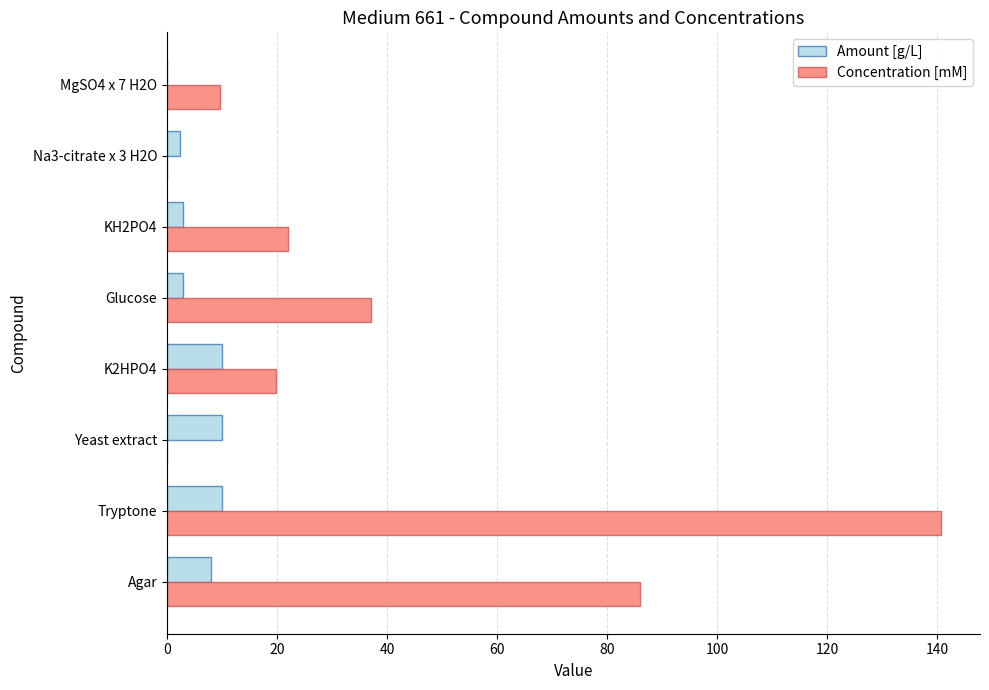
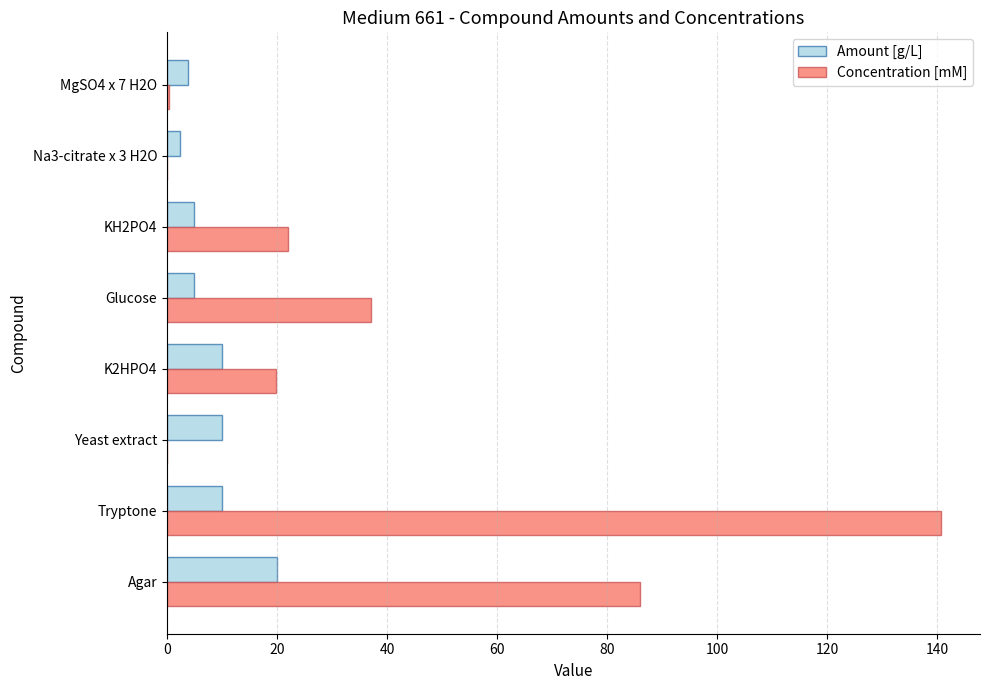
Amount [g/L], MgSO4 x 7 H2O: 0 -> 4
Concentration [mM], MgSO4 x 7 H2O: 10 -> 0
Amount [g/L], KH2PO4: 3 -> 5
Amount [g/L], Glucose: 3 -> 5
Amount [g/L], Agar: 8 -> 20
